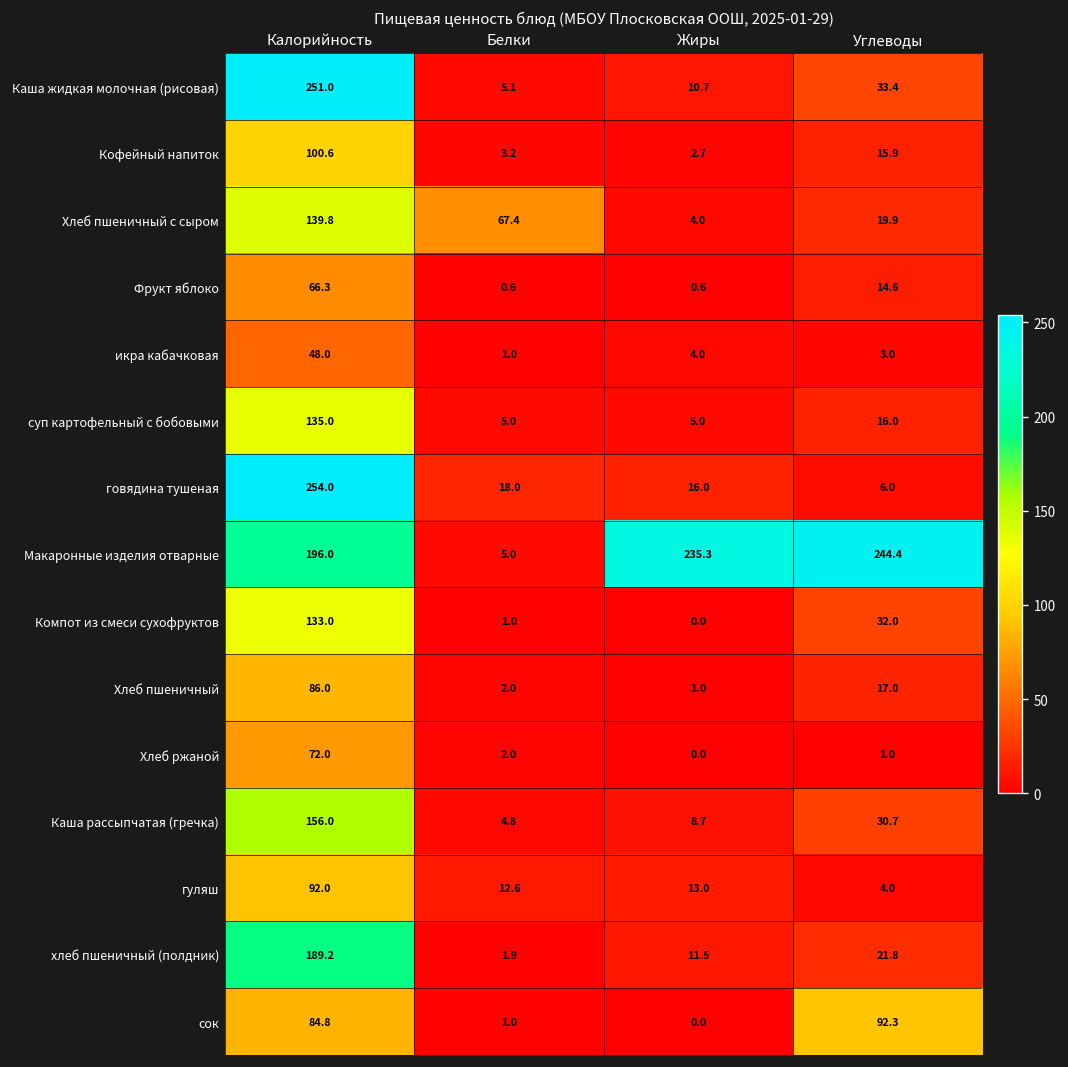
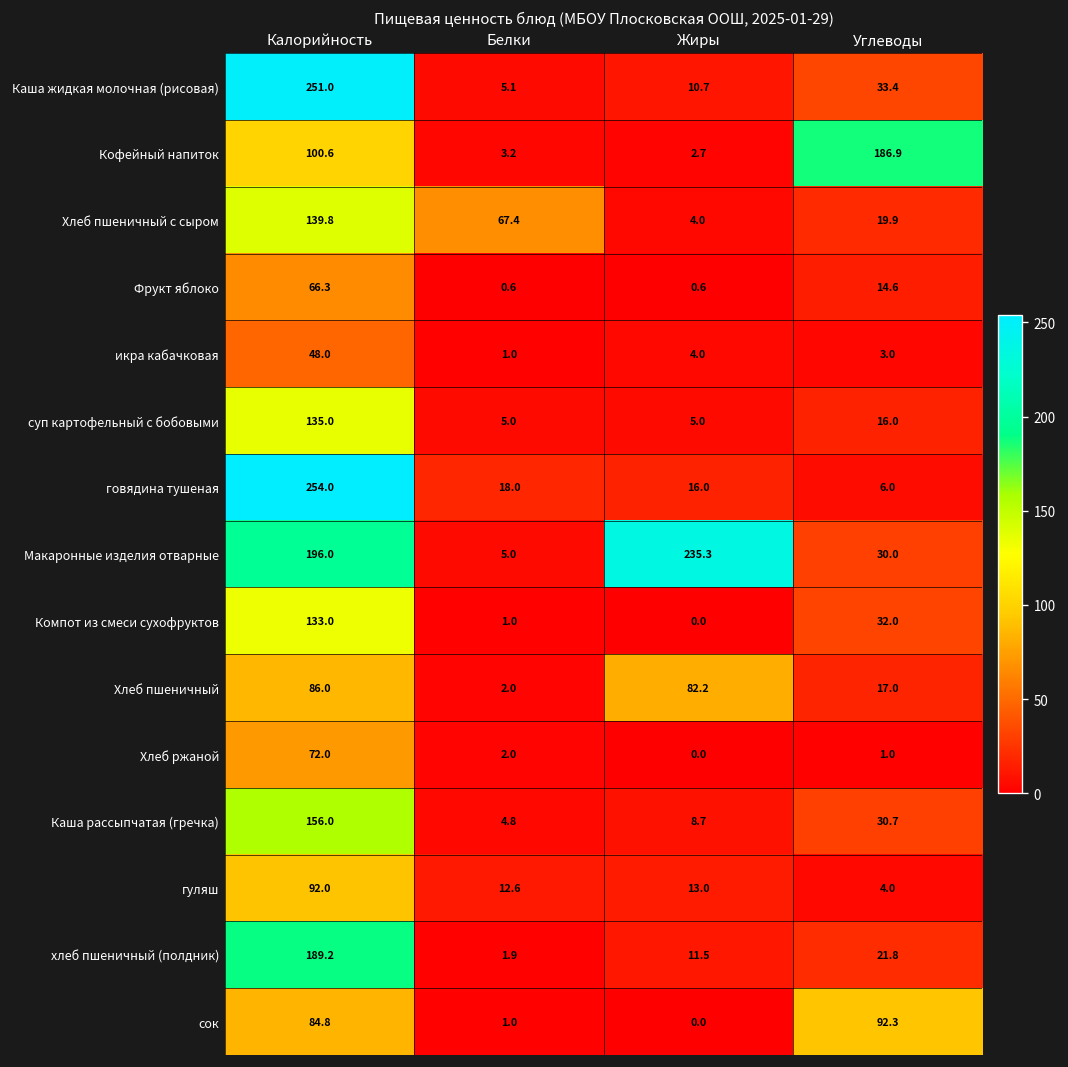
Кофейный напиток, Углеводы: 15.9 -> 186.9
Макаронные изделия отварные, Углеводы: 244.4 -> 30.0
Хлеб пшеничный, Жиры: 1.0 -> 82.2
